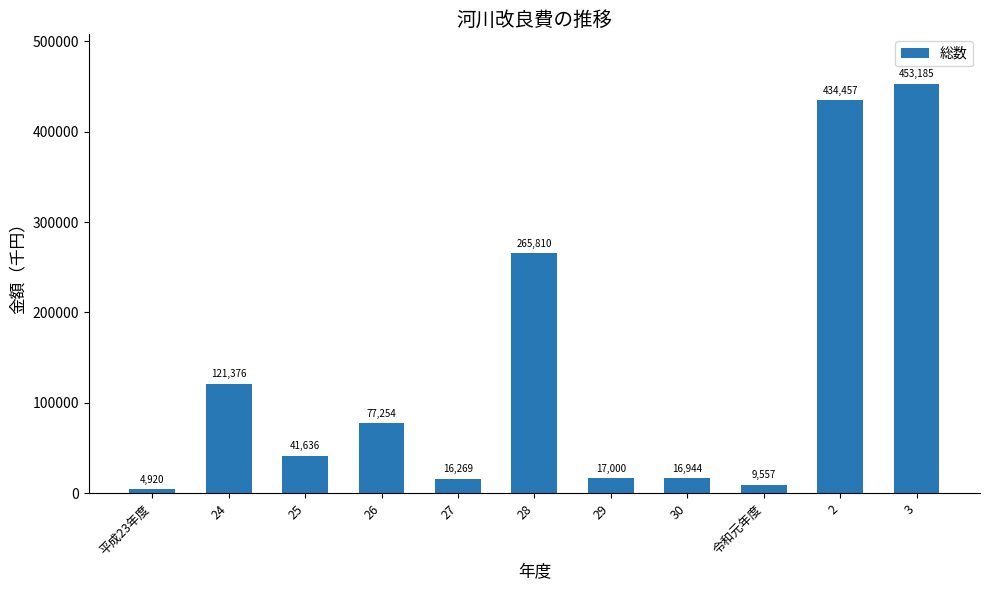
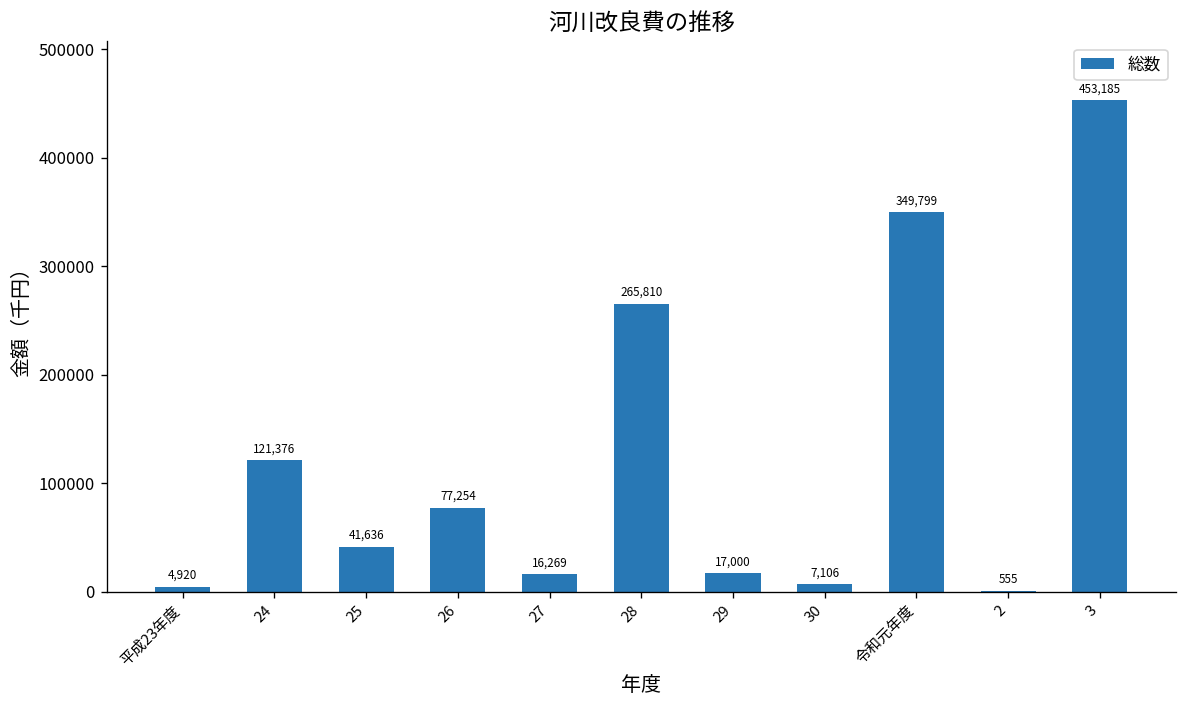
30: 16,944 -> 7,106
令和元年度: 9,557 -> 349,799
2: 434,457 -> 555
